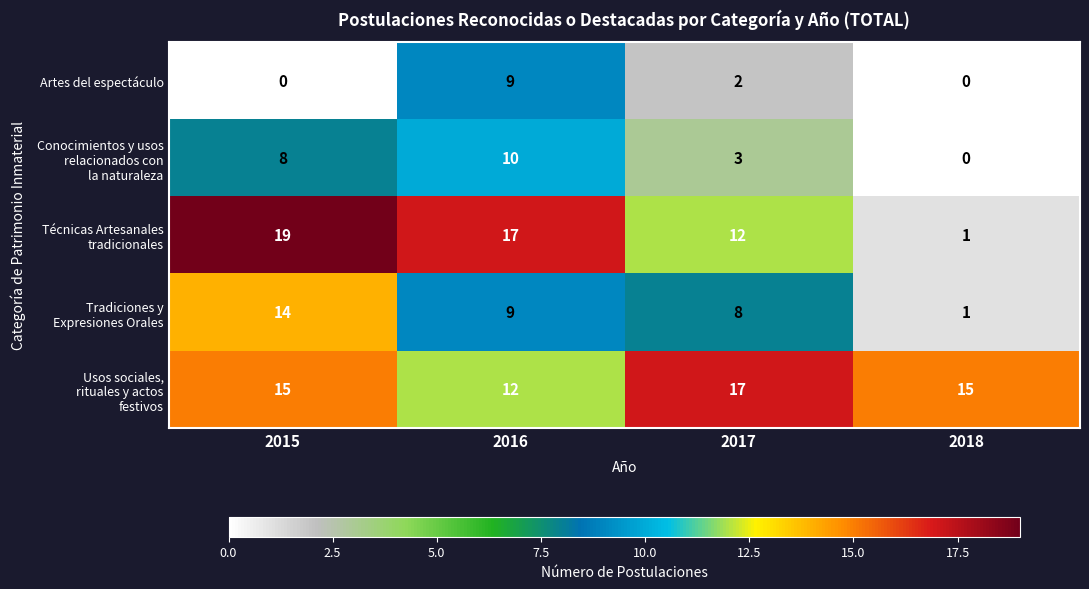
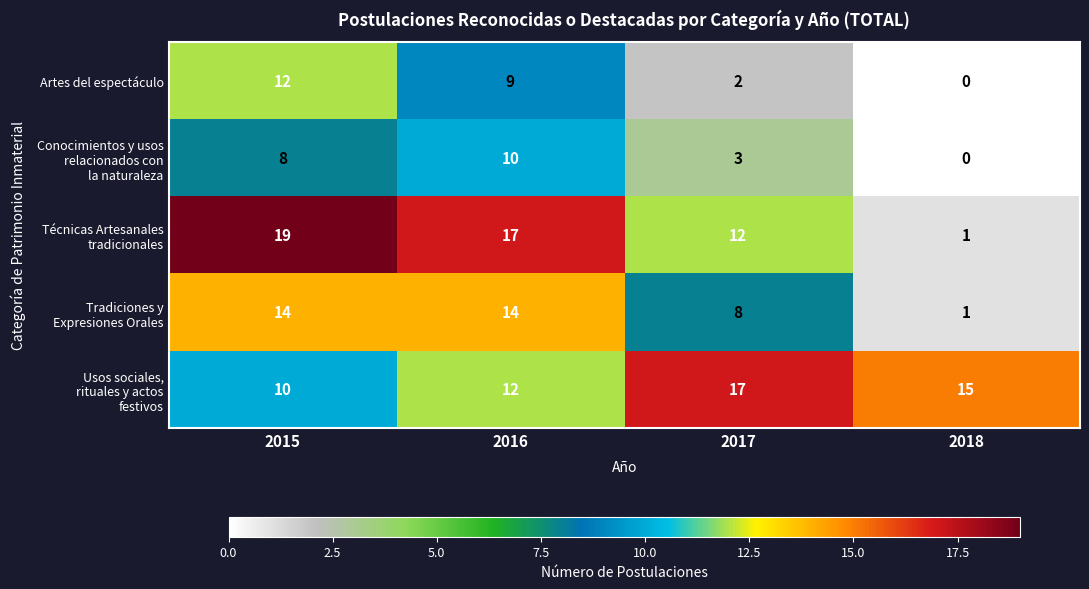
Artes del espectáculo, 2015: 0 -> 12
Tradiciones y Expresiones Orales, 2016: 9 -> 14
Usos sociales, rituales y actos festivos, 2015: 15 -> 10
